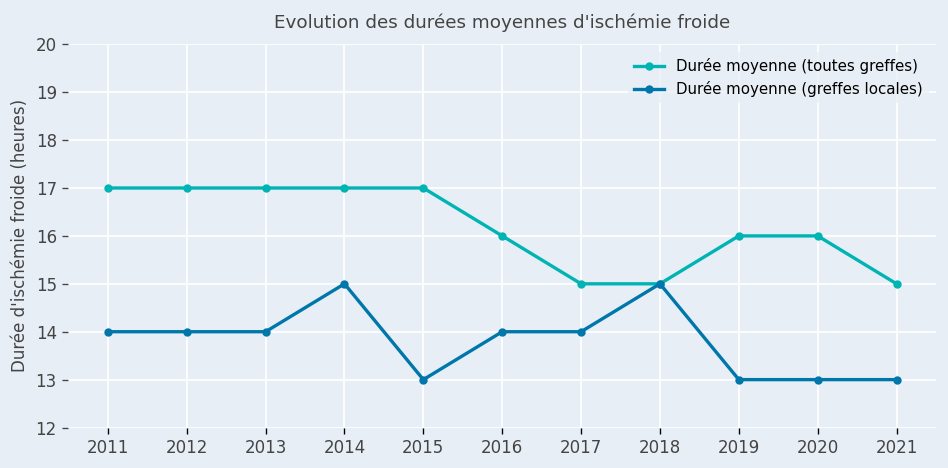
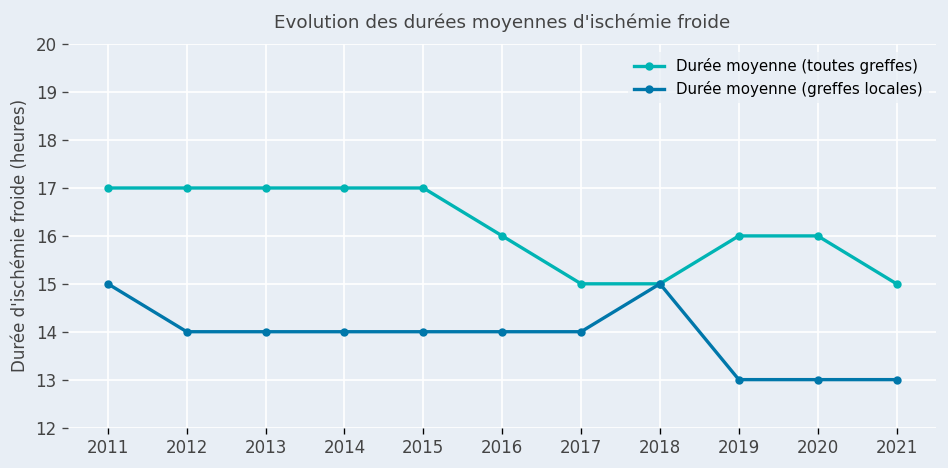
Durée moyenne (greffes locales), 2011: 14 -> 15
Durée moyenne (greffes locales), 2014: 15 -> 14
Durée moyenne (greffes locales), 2015: 13 -> 14
